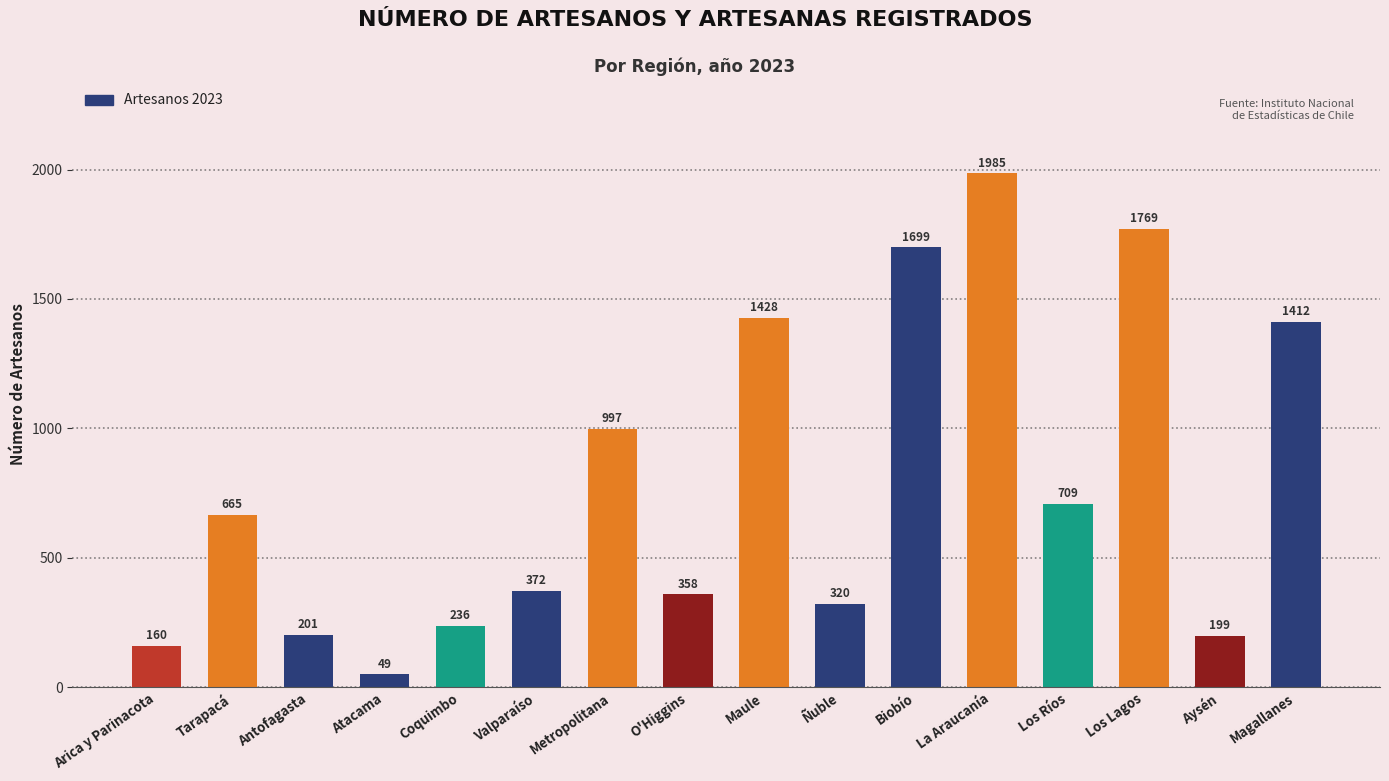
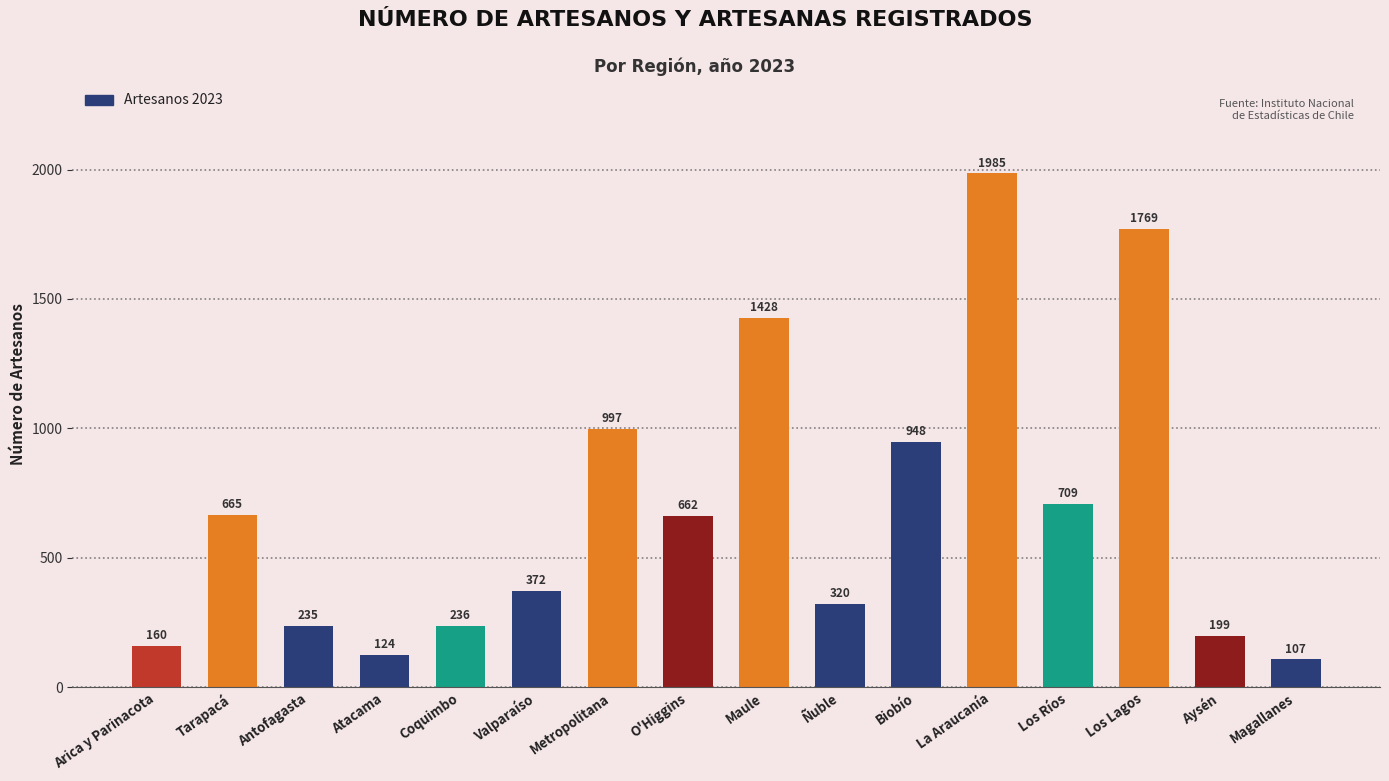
Antofagasta: 201 -> 235
Atacama: 49 -> 124
O'Higgins: 358 -> 662
Biobío: 1699 -> 948
Magallanes: 1412 -> 107
